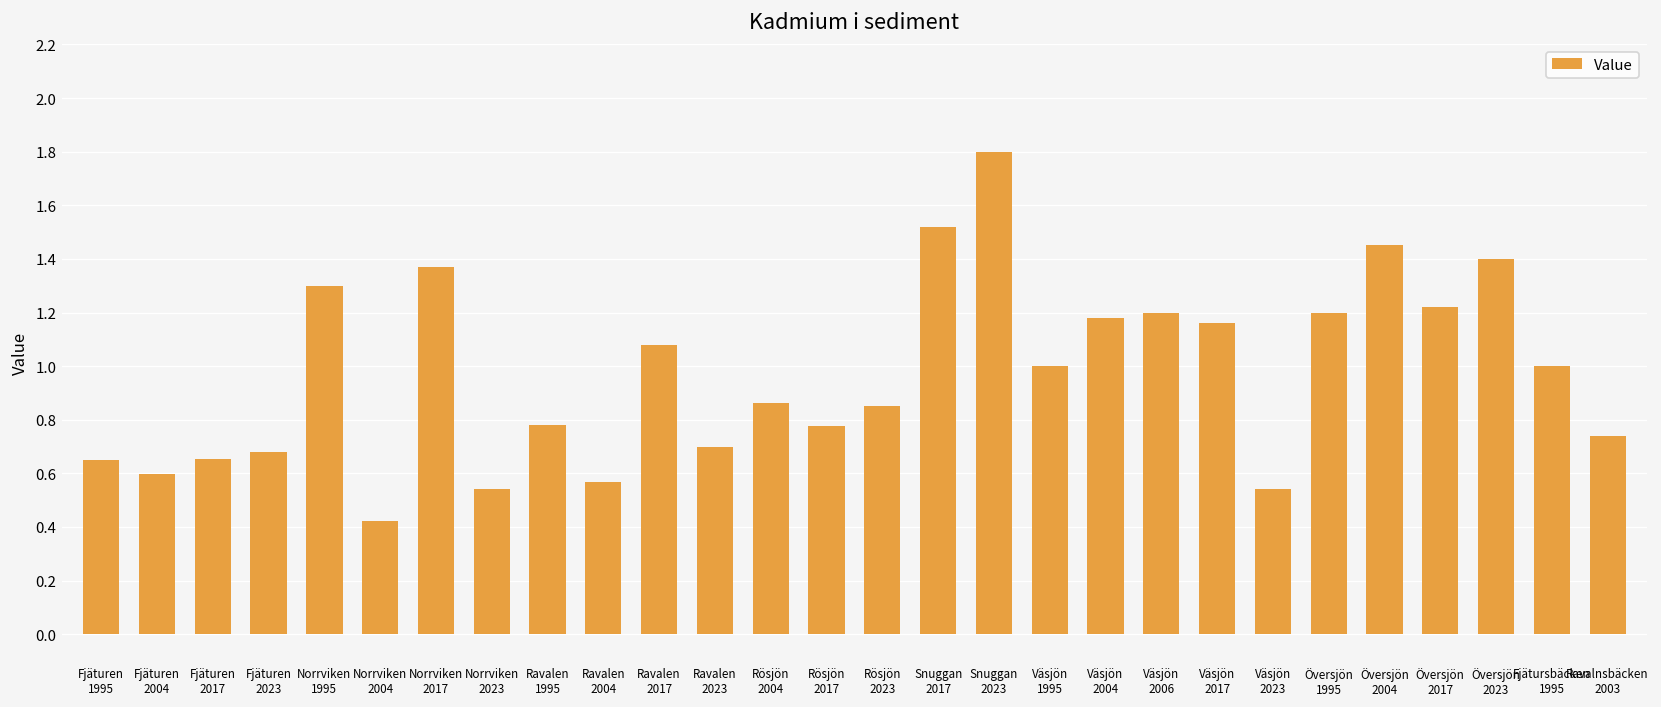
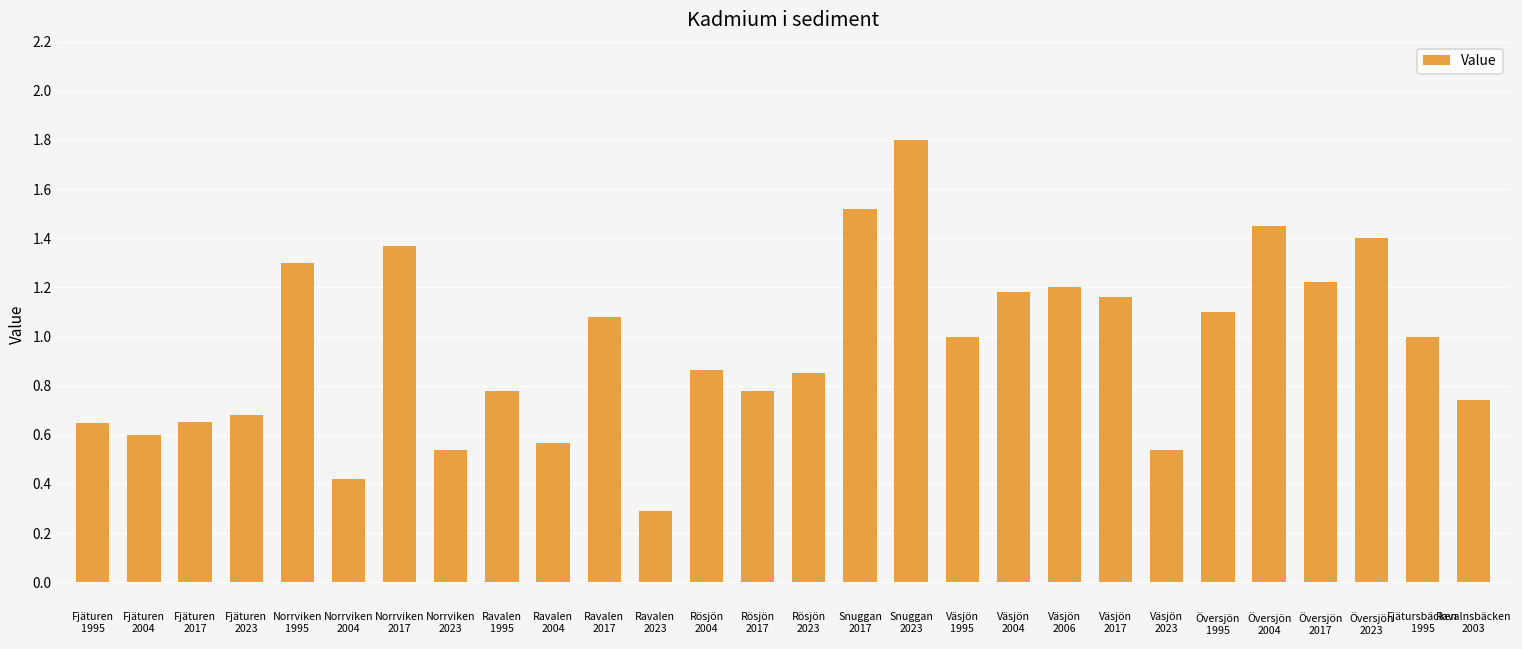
Ravalen 2023: 0.70 -> 0.29
Översjön 1995: 1.2 -> 1.1
